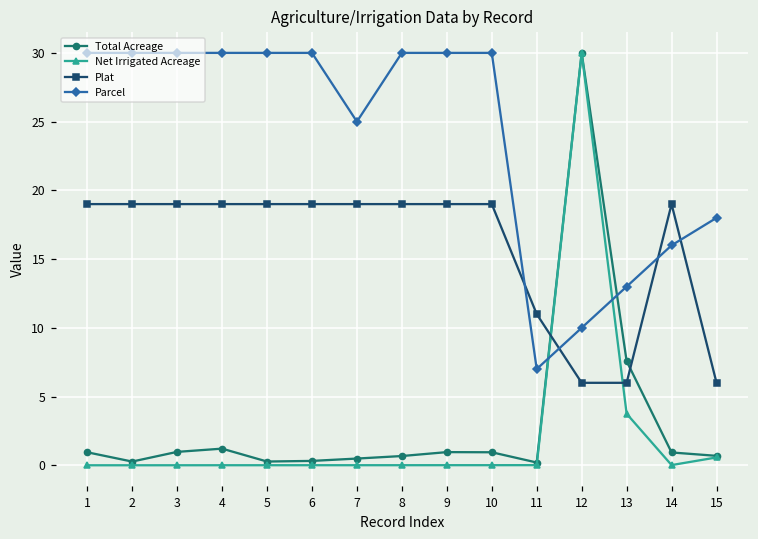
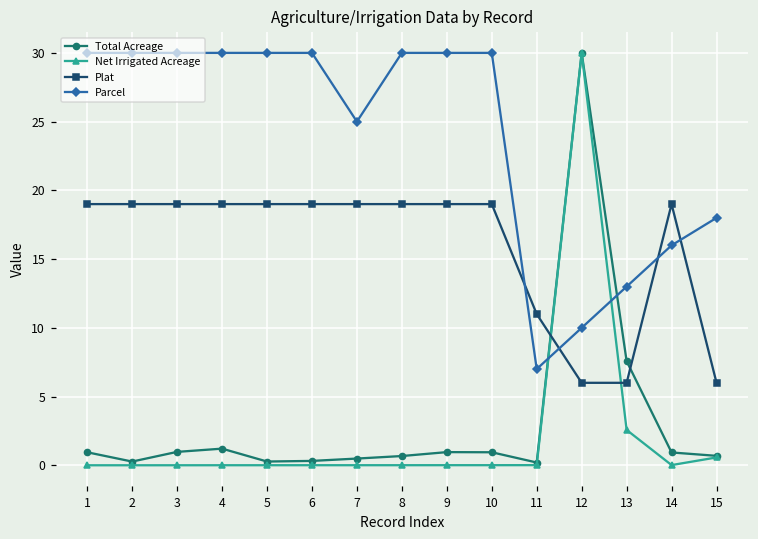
Net Irrigated Acreage, 13: 3.8 -> 2.6
